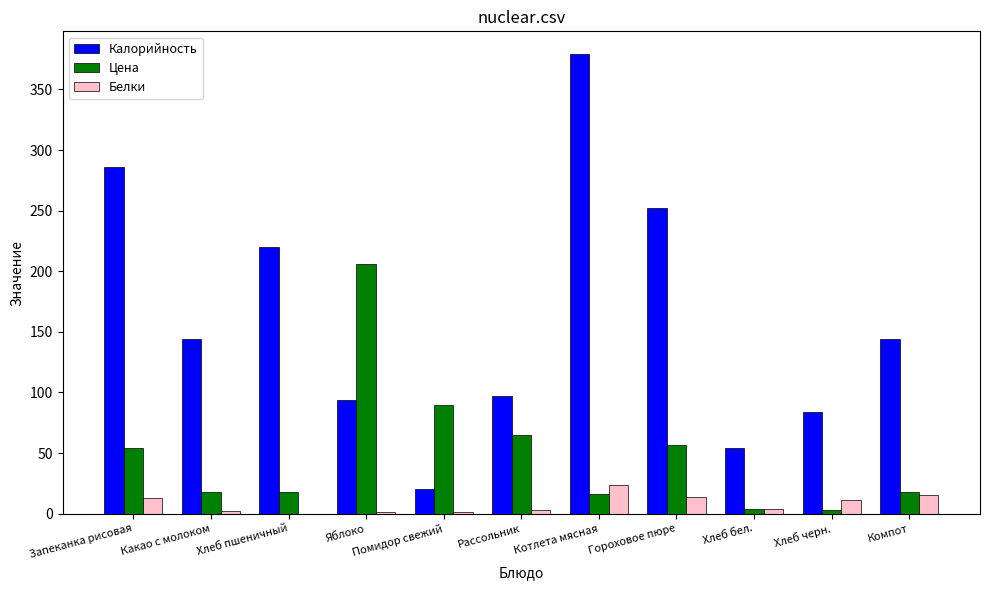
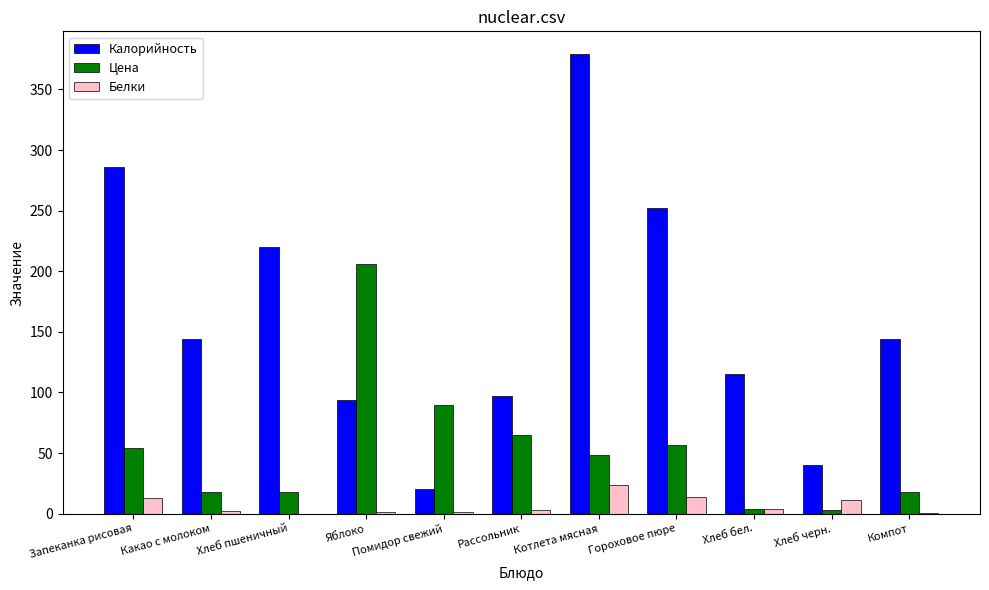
Цена, Котлета мясная: 16 -> 49
Калорийность, Хлеб бел.: 54 -> 115
Калорийность, Хлеб черн.: 84 -> 40
Белки, Компот: 16 -> 1
